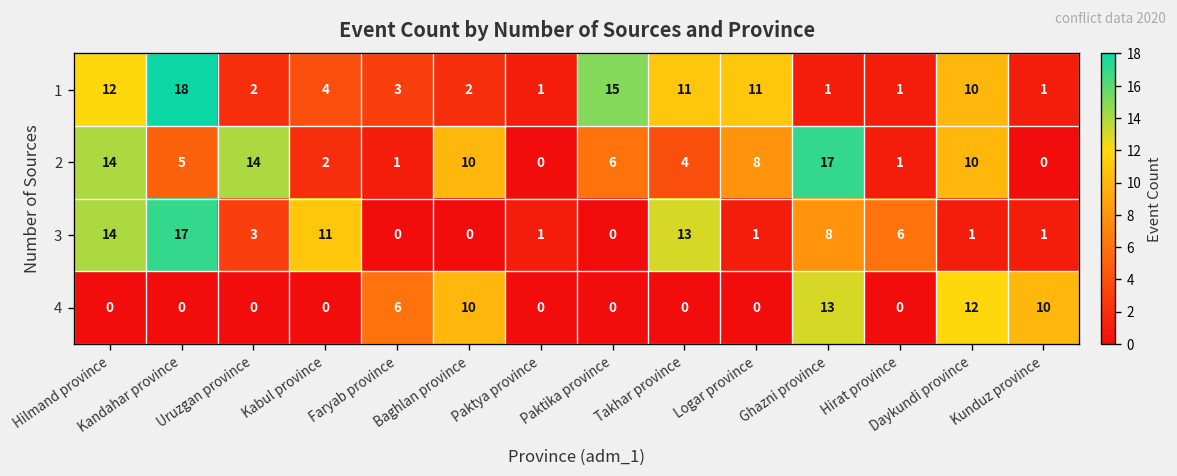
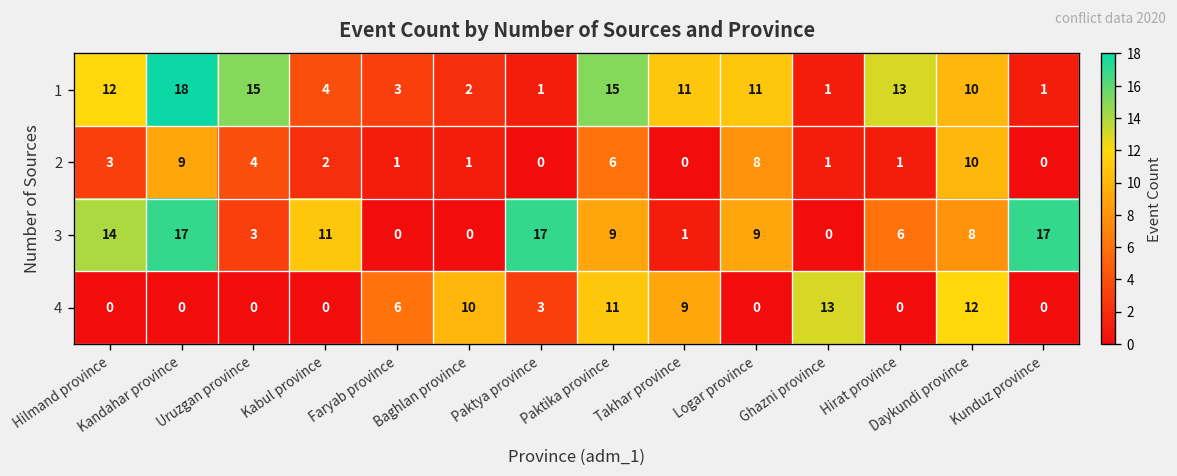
1, Uruzgan province: 2 -> 15
1, Hirat province: 1 -> 13
2, Hilmand province: 14 -> 3
2, Kandahar province: 5 -> 9
2, Uruzgan province: 14 -> 4
2, Baghlan province: 10 -> 1
2, Takhar province: 4 -> 0
2, Ghazni province: 17 -> 1
3, Paktya province: 1 -> 17
3, Paktika province: 0 -> 9
3, Takhar province: 13 -> 1
3, Logar province: 1 -> 9
3, Ghazni province: 8 -> 0
3, Daykundi province: 1 -> 8
3, Kunduz province: 1 -> 17
4, Paktya province: 0 -> 3
4, Paktika province: 0 -> 11
4, Takhar province: 0 -> 9
4, Kunduz province: 10 -> 0
